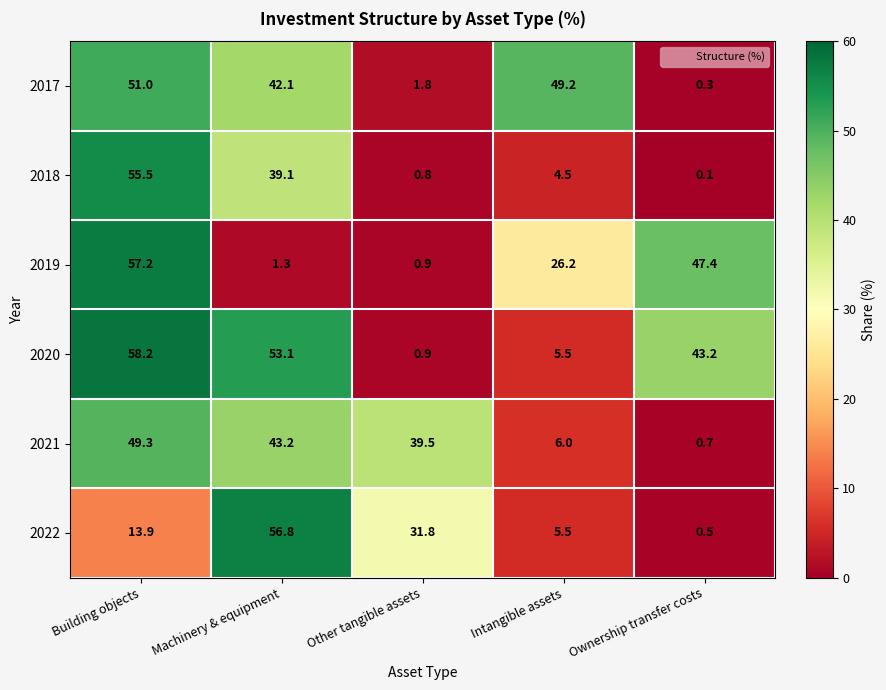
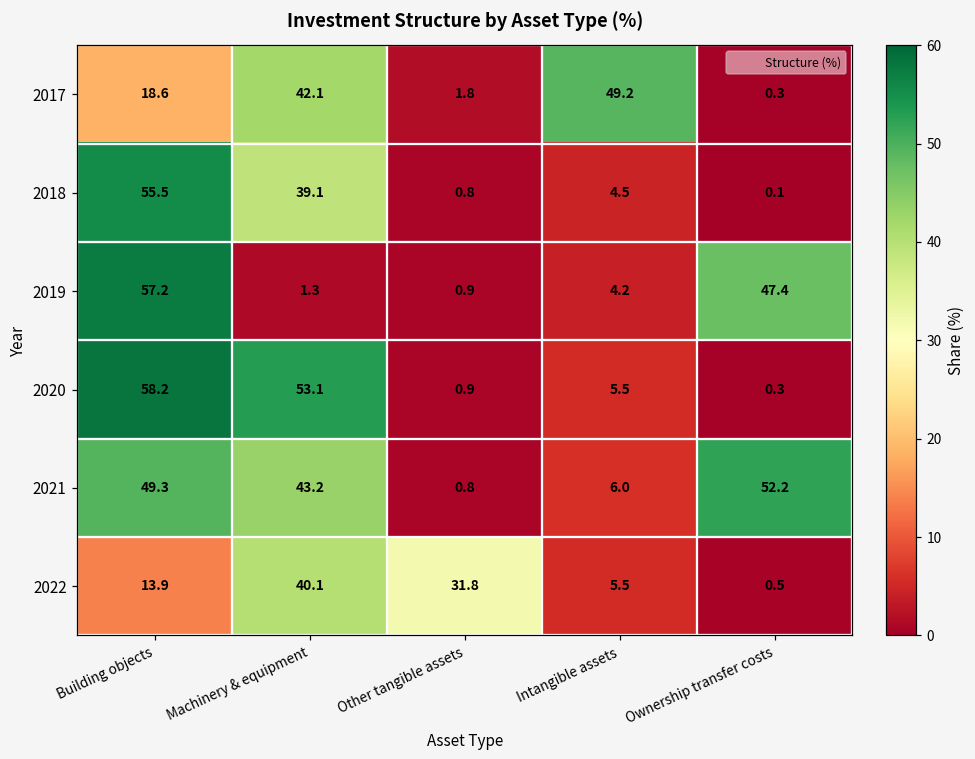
2017, Building objects: 51.0 -> 18.6
2019, Intangible assets: 26.2 -> 4.2
2020, Ownership transfer costs: 43.2 -> 0.3
2021, Other tangible assets: 39.5 -> 0.8
2021, Ownership transfer costs: 0.7 -> 52.2
2022, Machinery & equipment: 56.8 -> 40.1
